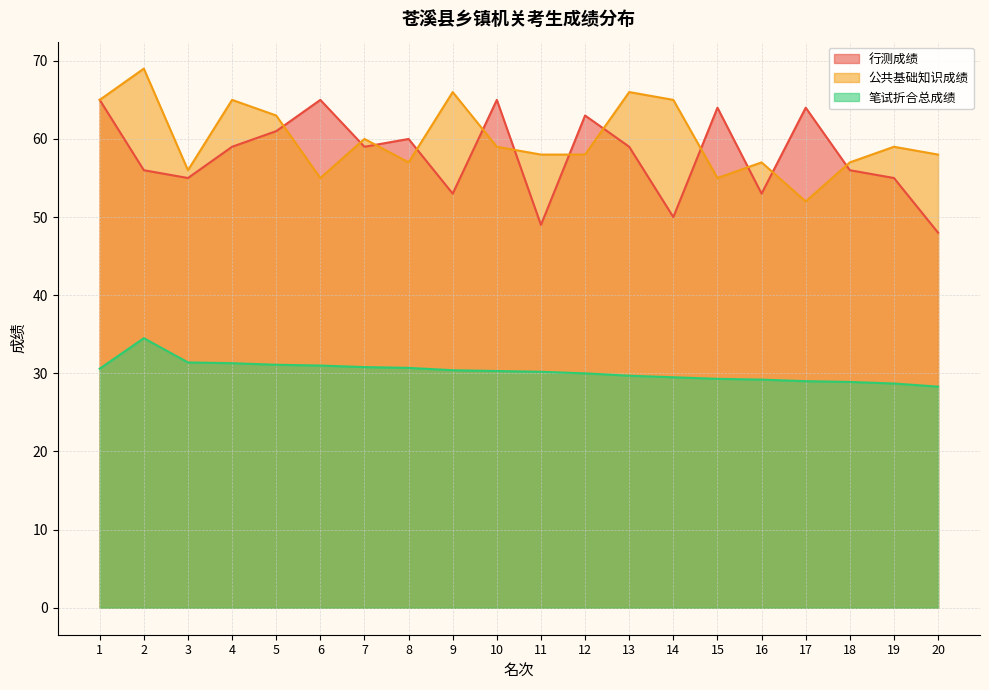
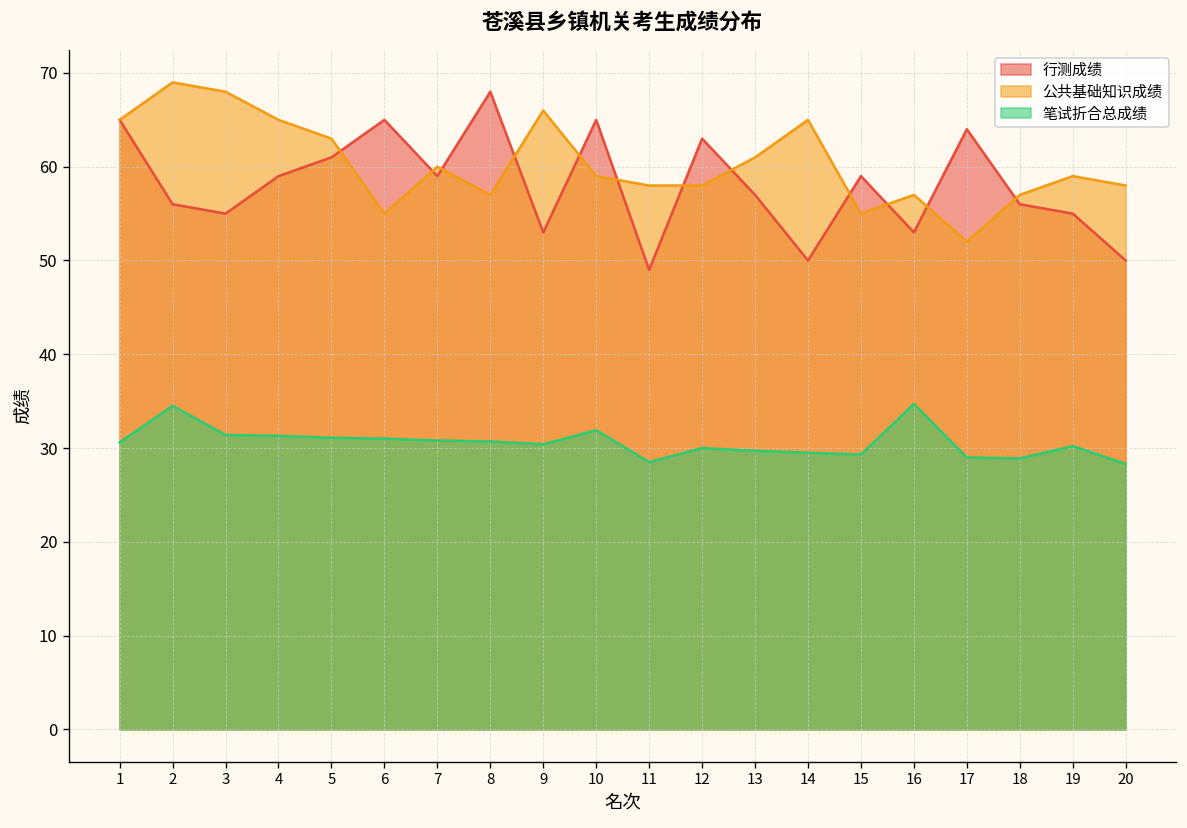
公共基础知识成绩, 3: 56 -> 68
行测成绩, 8: 60 -> 68
笔试折合总成绩, 10: 30 -> 32
笔试折合总成绩, 11: 30 -> 29
行测成绩, 13: 59 -> 57
公共基础知识成绩, 13: 66 -> 61
行测成绩, 15: 64 -> 59
笔试折合总成绩, 16: 29 -> 35
笔试折合总成绩, 19: 29 -> 30
行测成绩, 20: 48 -> 50
